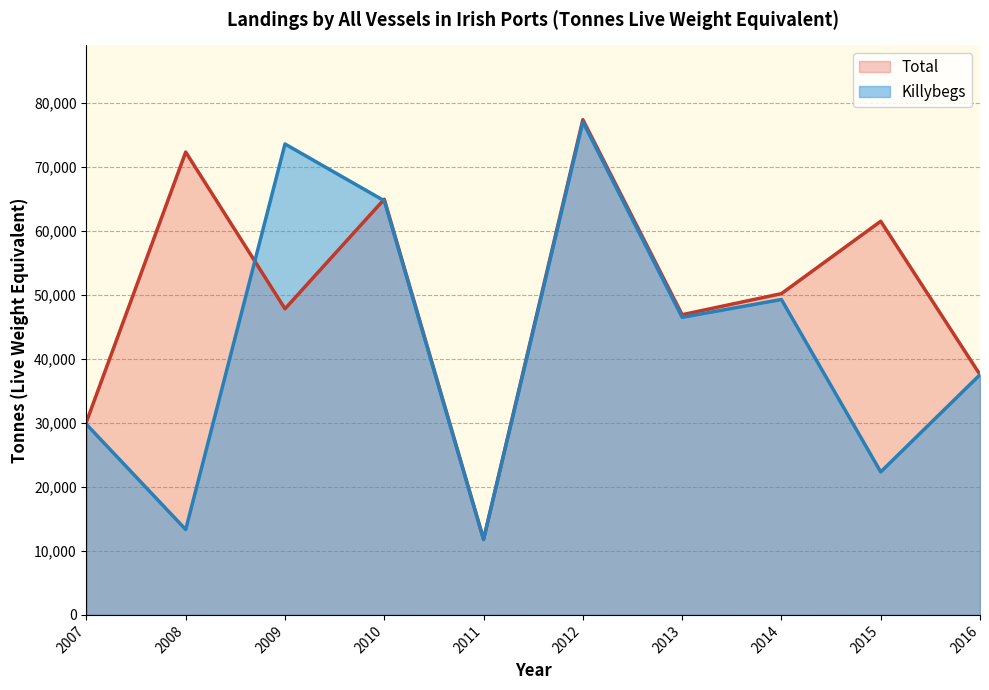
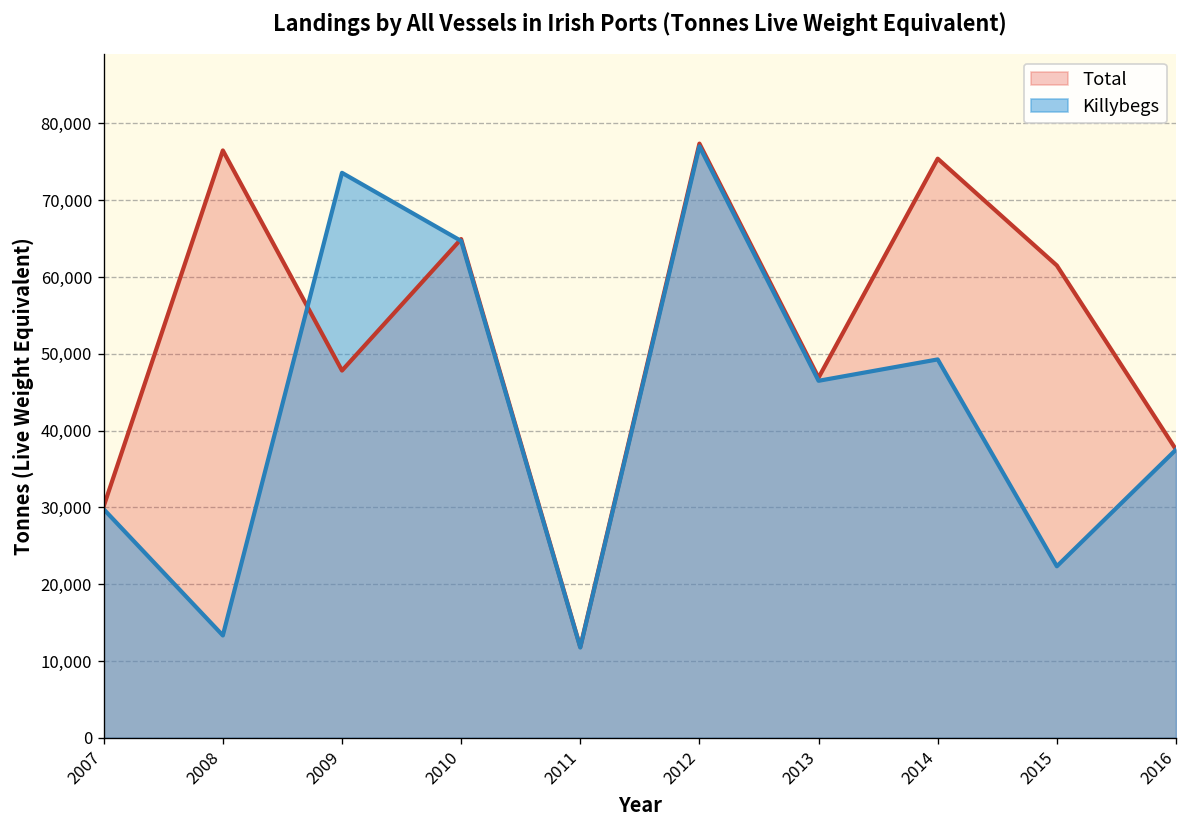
Total, 2008: 72,000 -> 76,000
Total, 2014: 50,000 -> 75,000
